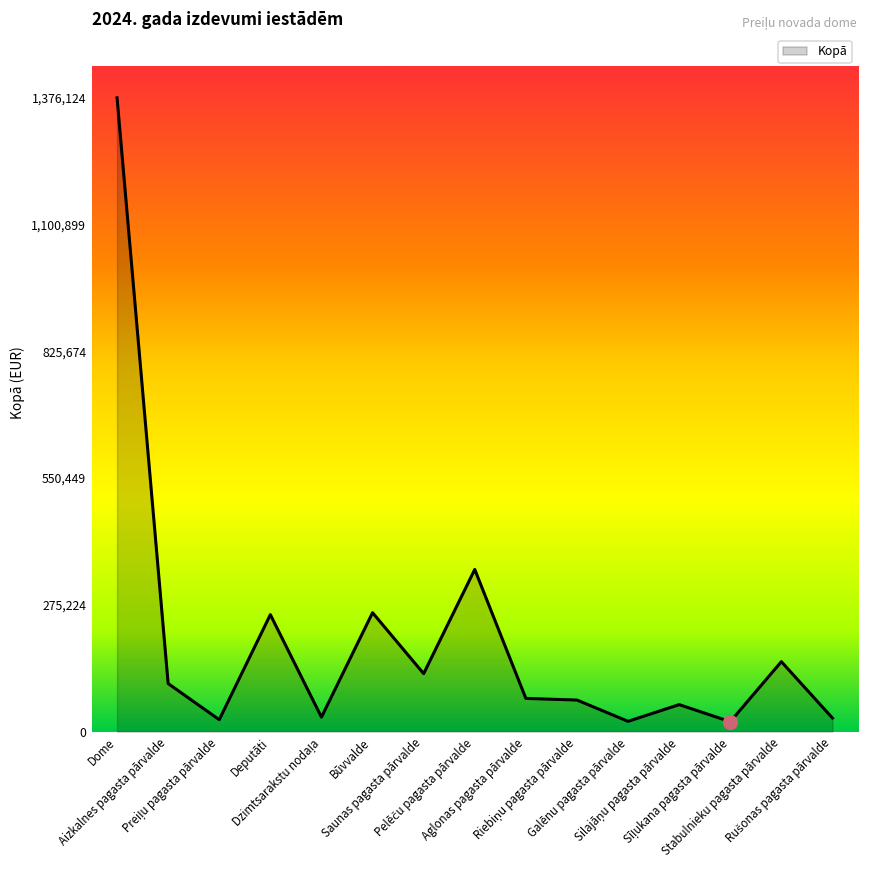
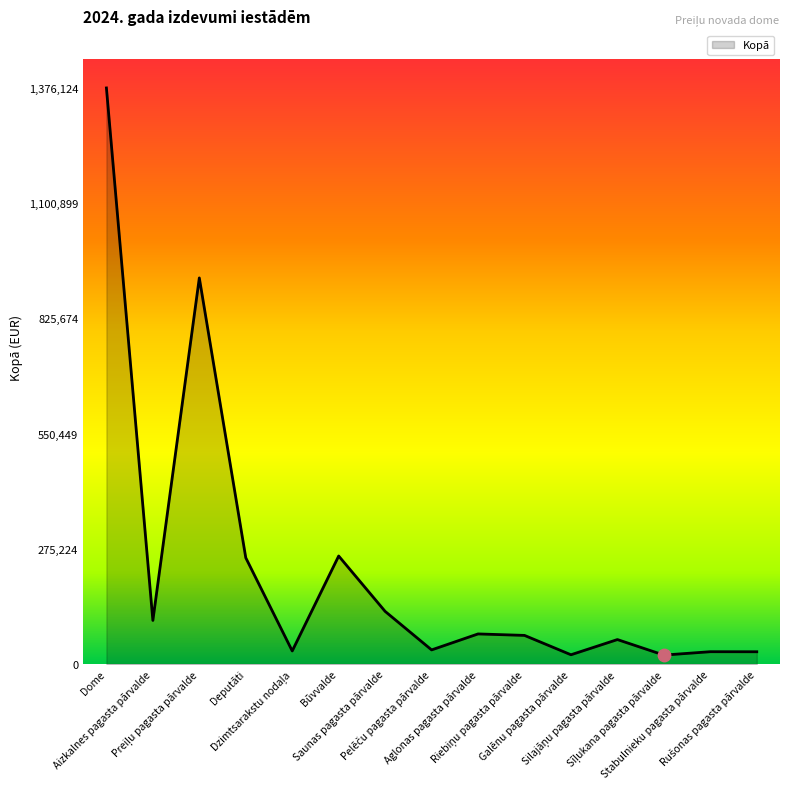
Kopā, Preiļu pagasta pārvalde: 30,000 -> 920,000
Kopā, Pelēču pagasta pārvalde: 350,000 -> 30,000
Kopā, Stabulnieku pagasta pārvalde: 150,000 -> 30,000
